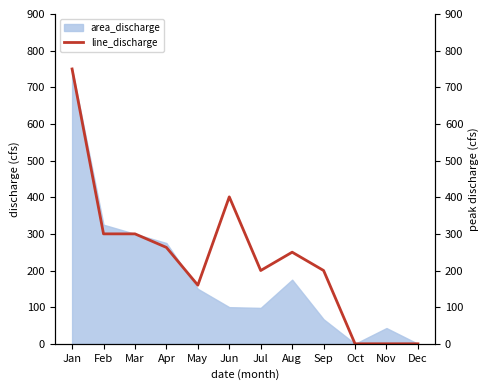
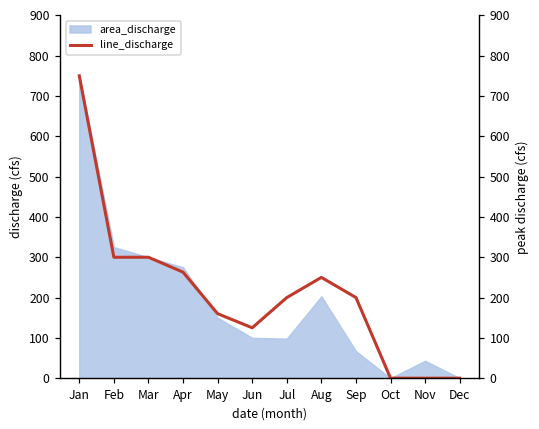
line_discharge, Jun: 400 -> 130
area_discharge, Aug: 180 -> 200
